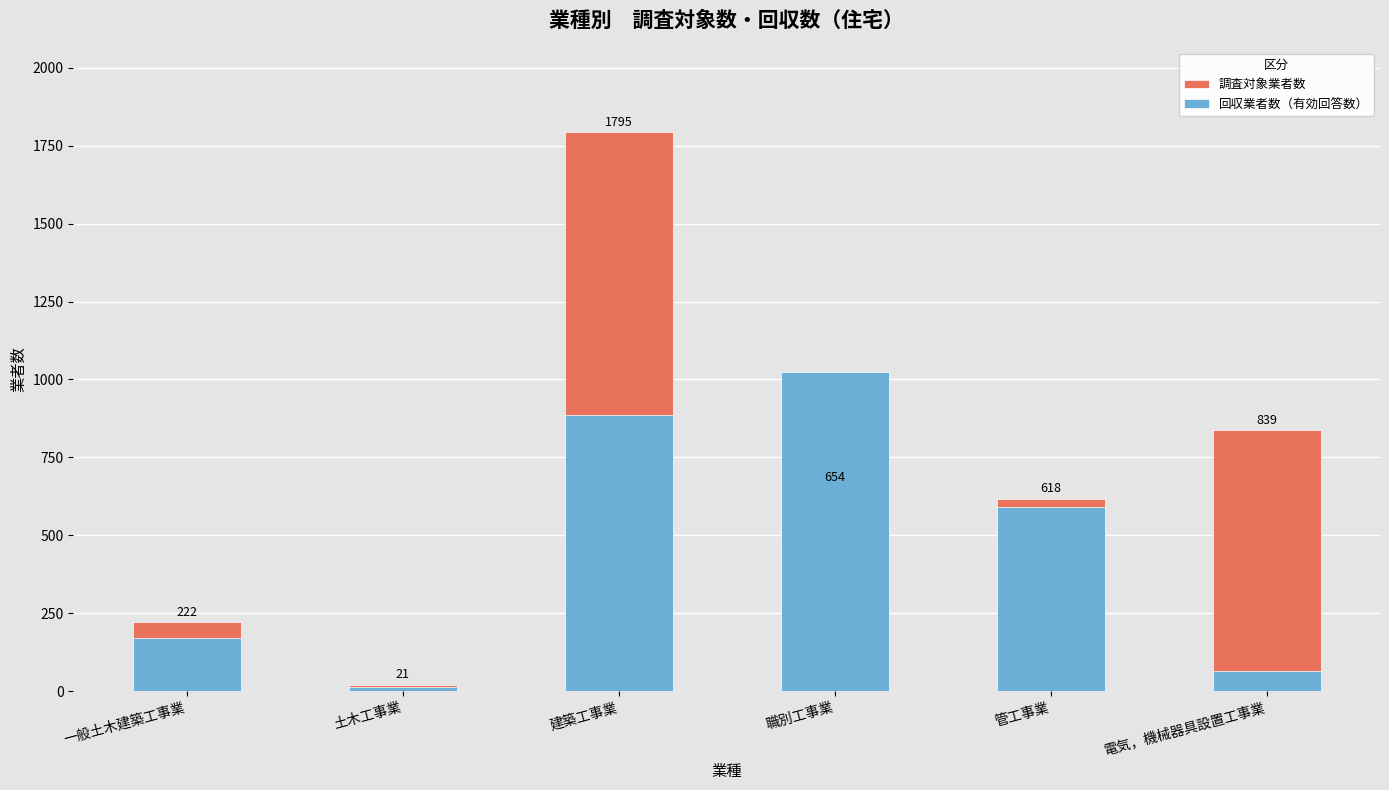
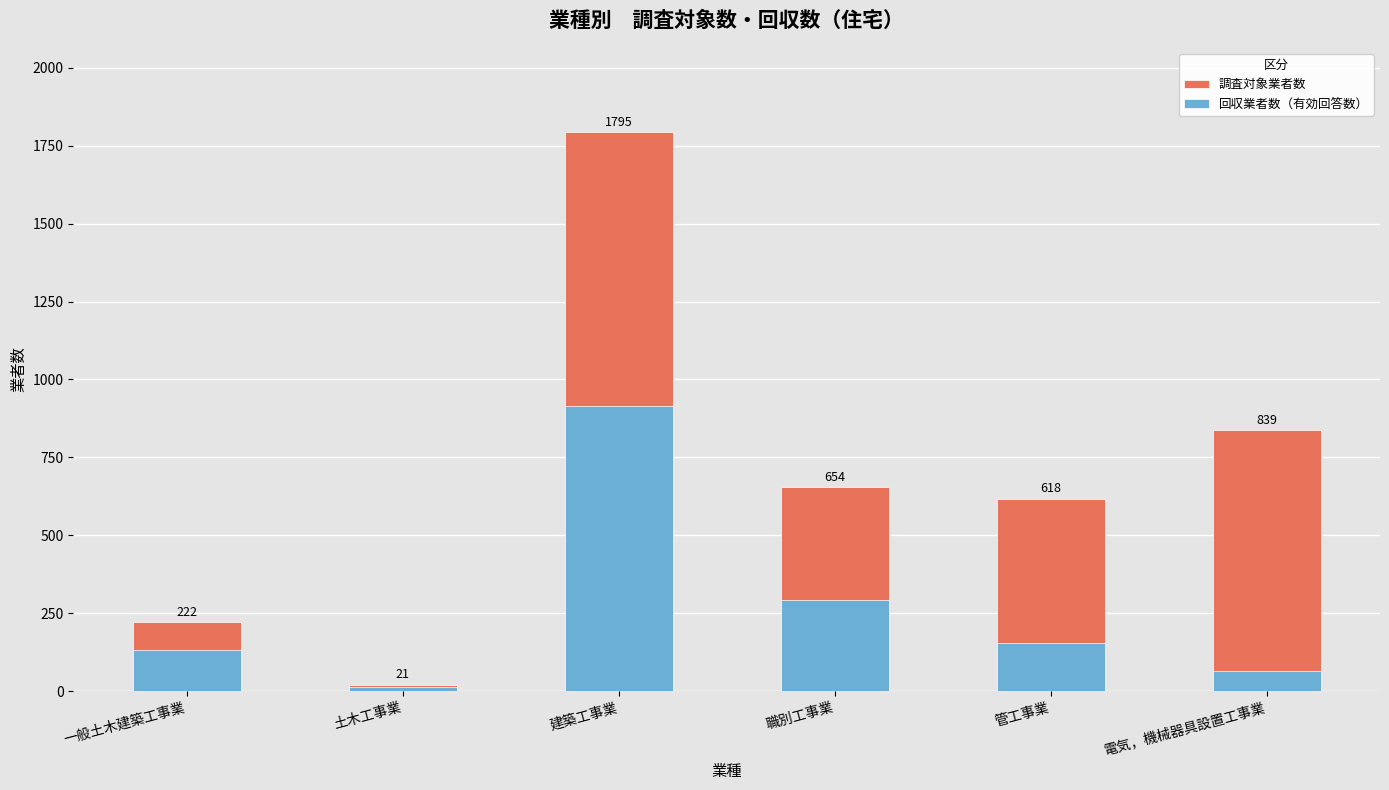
回収業者数（有効回答数）, 一般土木建築工事業: 170 -> 130
回収業者数（有効回答数）, 建築工事業: 890 -> 920
回収業者数（有効回答数）, 職別工事業: 1030 -> 290
回収業者数（有効回答数）, 管工事業: 590 -> 160
